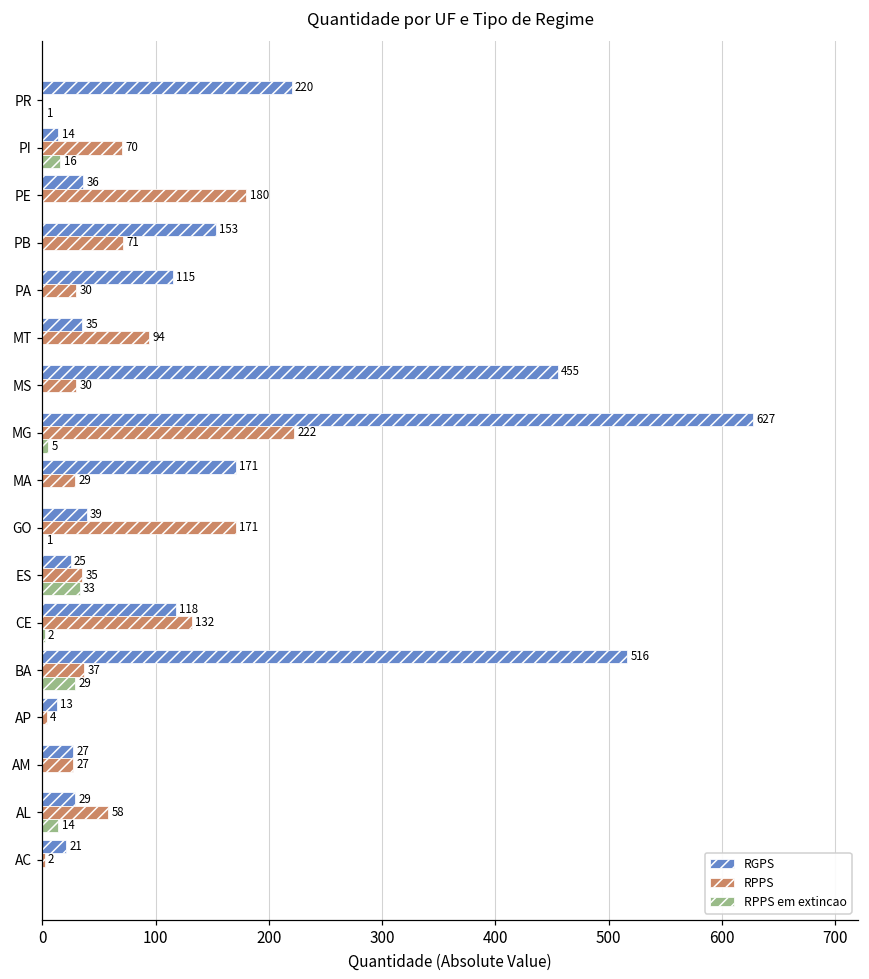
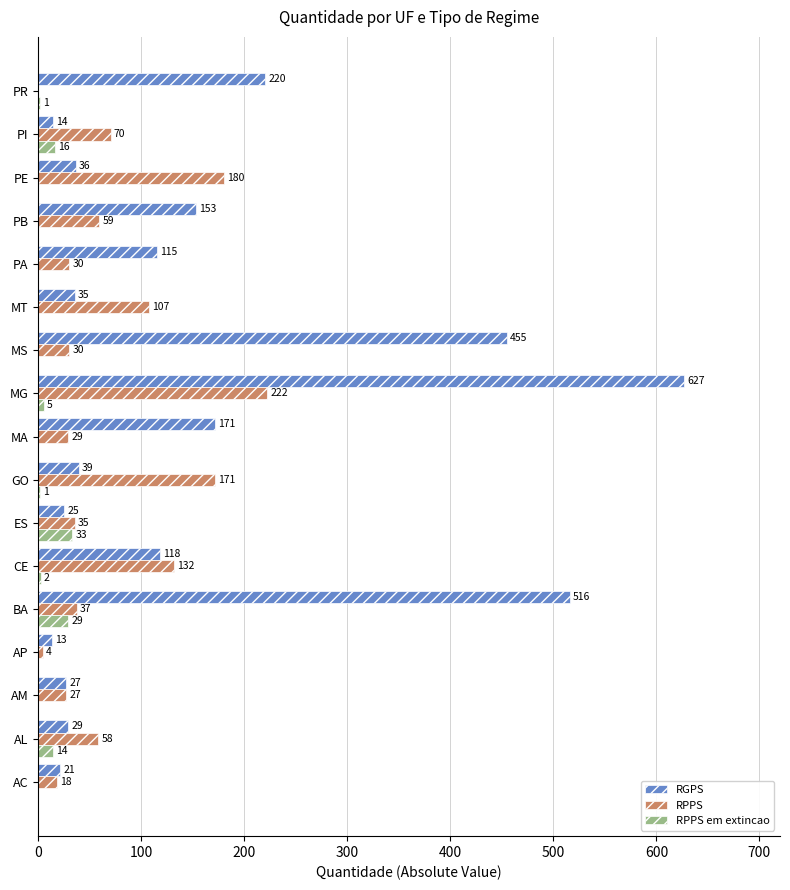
RPPS, PB: 71 -> 59
RPPS, MT: 94 -> 107
RPPS, AC: 2 -> 18
